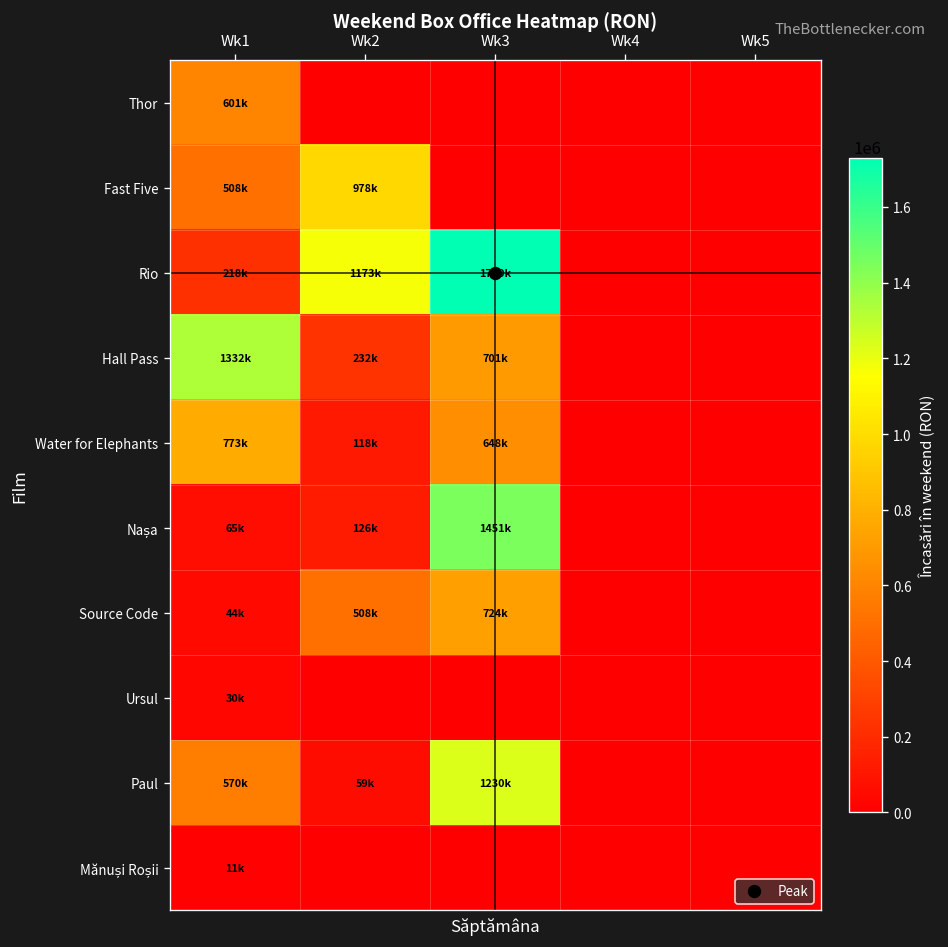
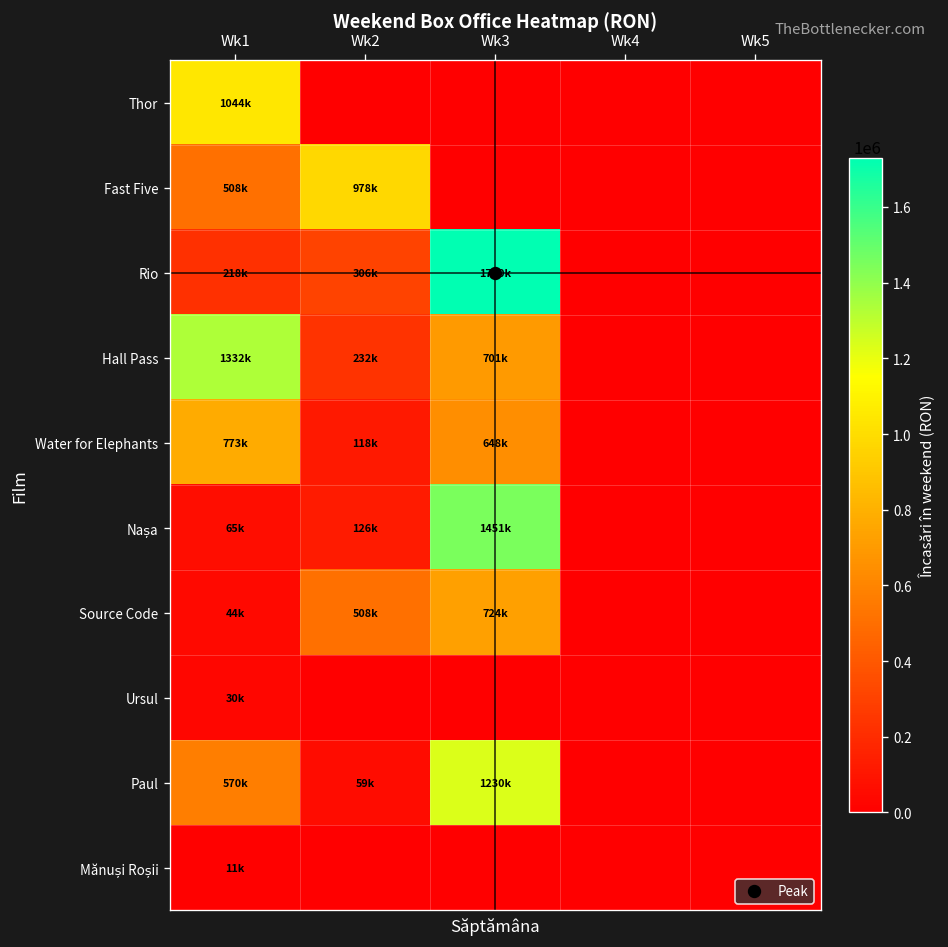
Thor, Wk1: 601k -> 1044k
Rio, Wk2: 1173k -> 306k
